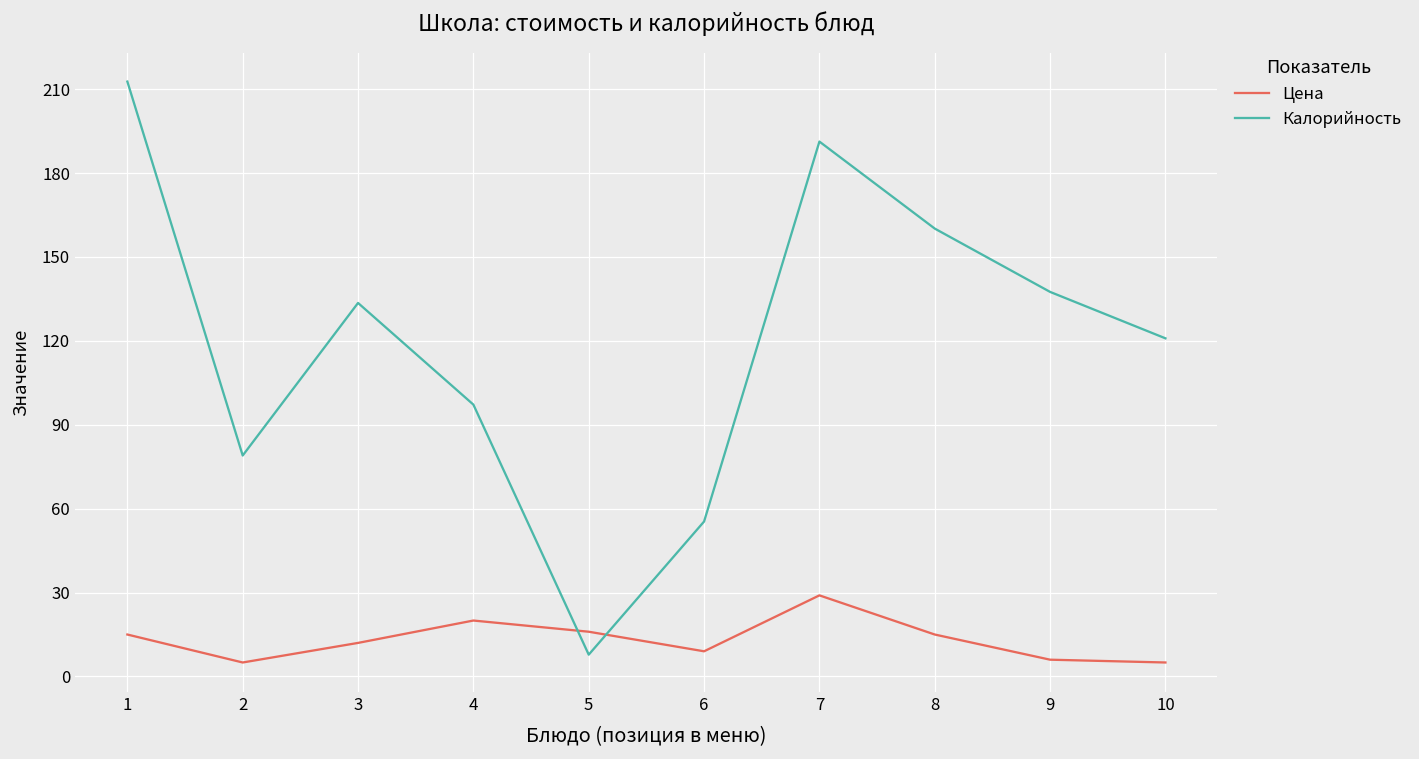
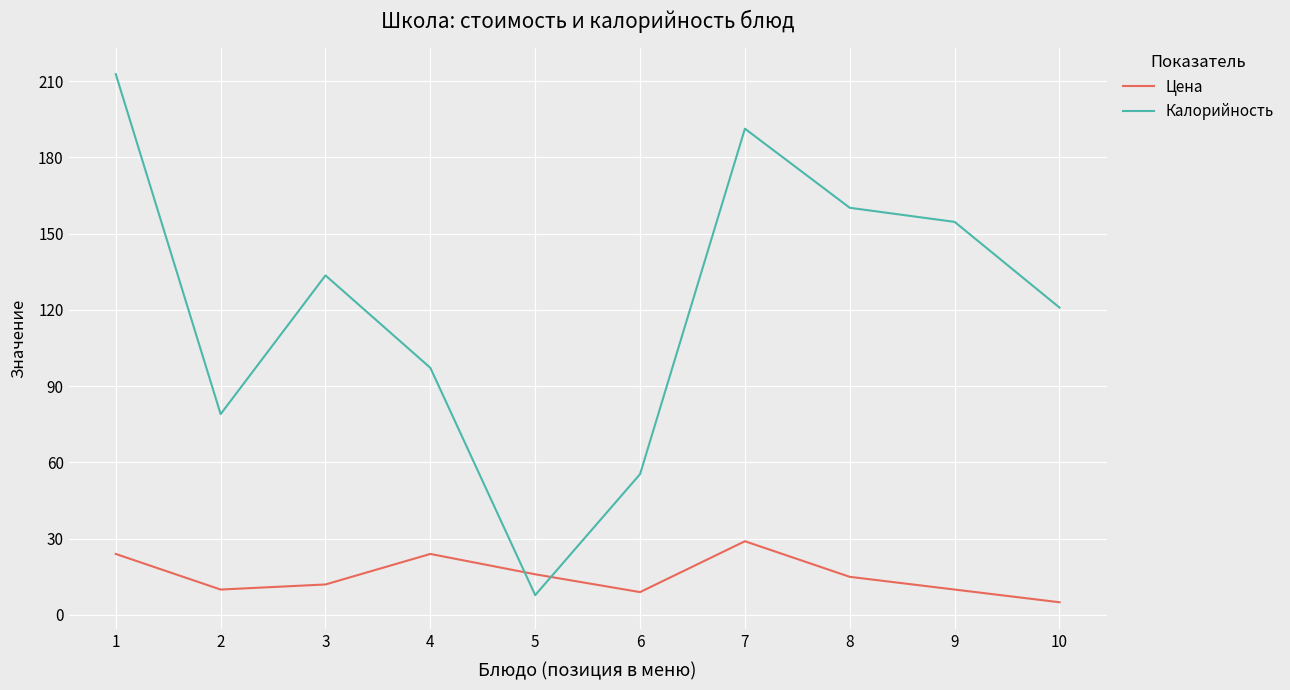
Цена, 1: 15 -> 24
Цена, 2: 5 -> 10
Цена, 4: 20 -> 24
Цена, 9: 6 -> 10
Калорийность, 9: 138 -> 155
